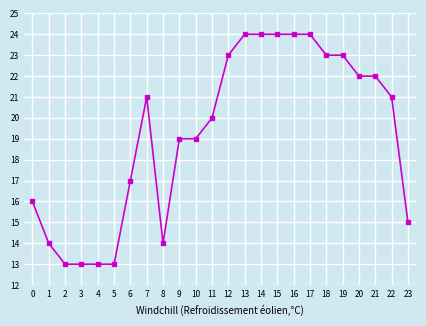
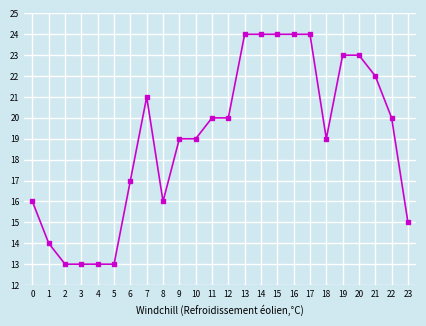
8: 14 -> 16
12: 23 -> 20
18: 23 -> 19
20: 22 -> 23
22: 21 -> 20
